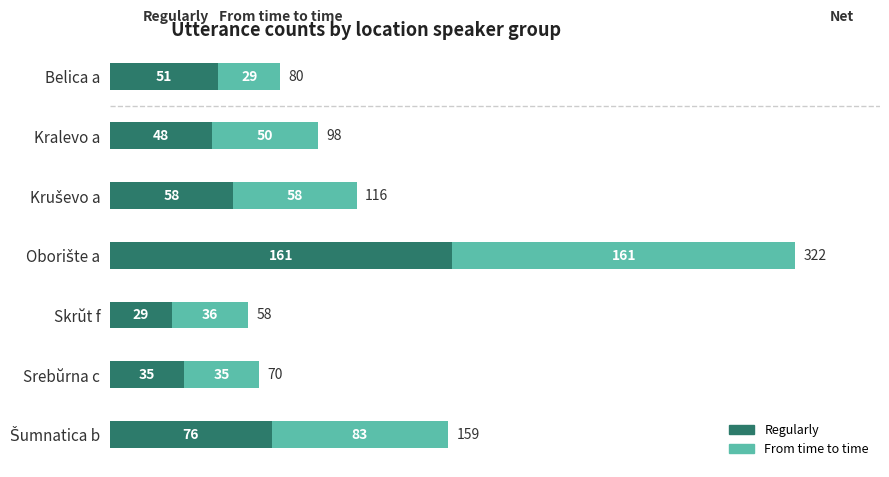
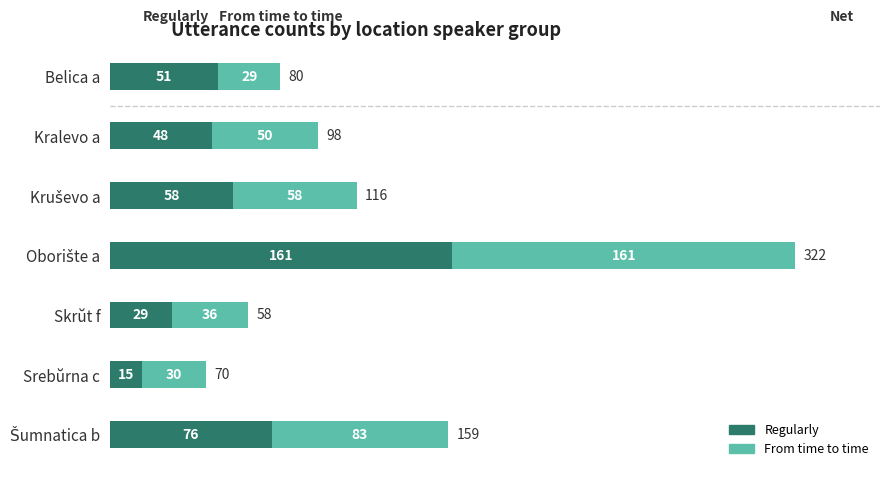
Regularly, Srebŭrna c: 35 -> 15
From time to time, Srebŭrna c: 35 -> 30
